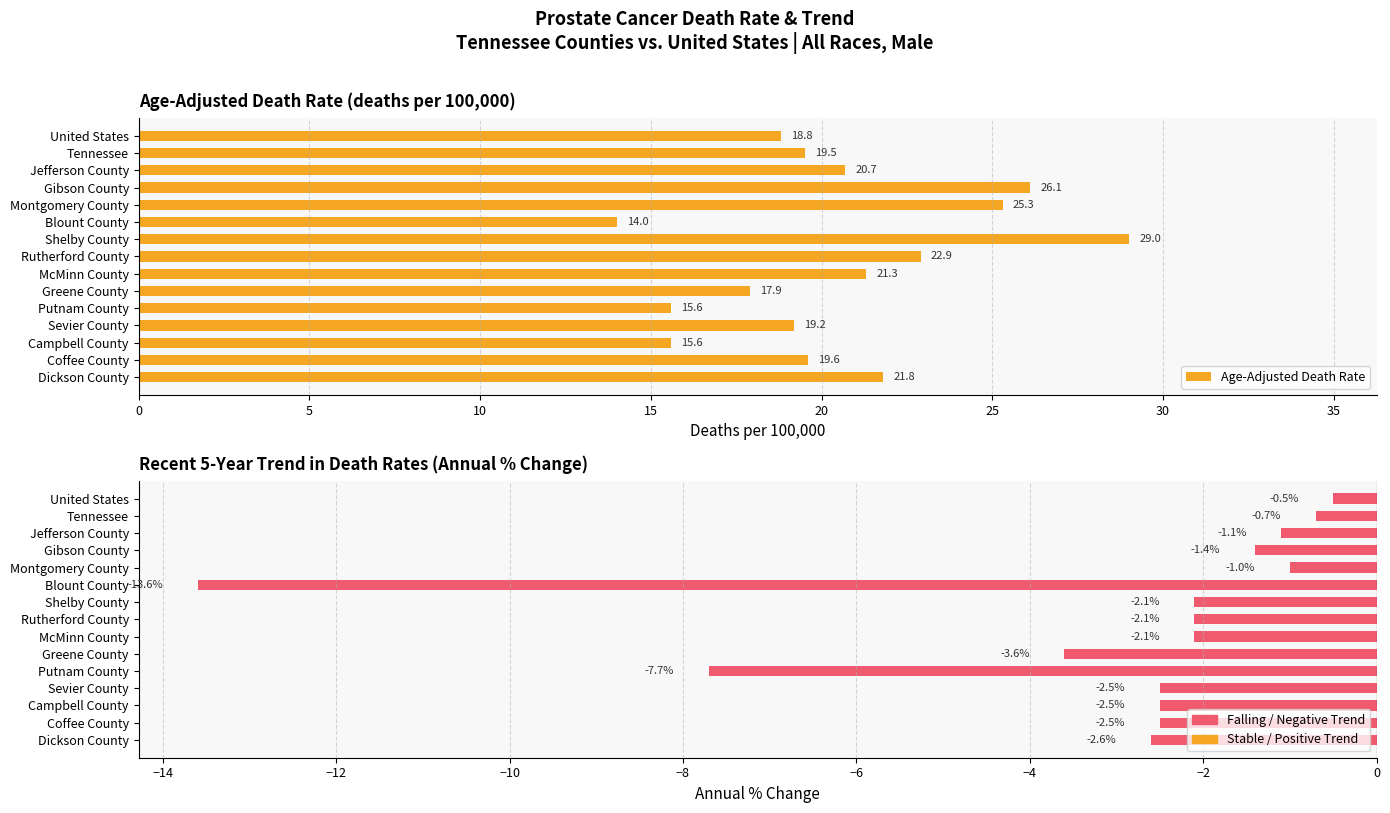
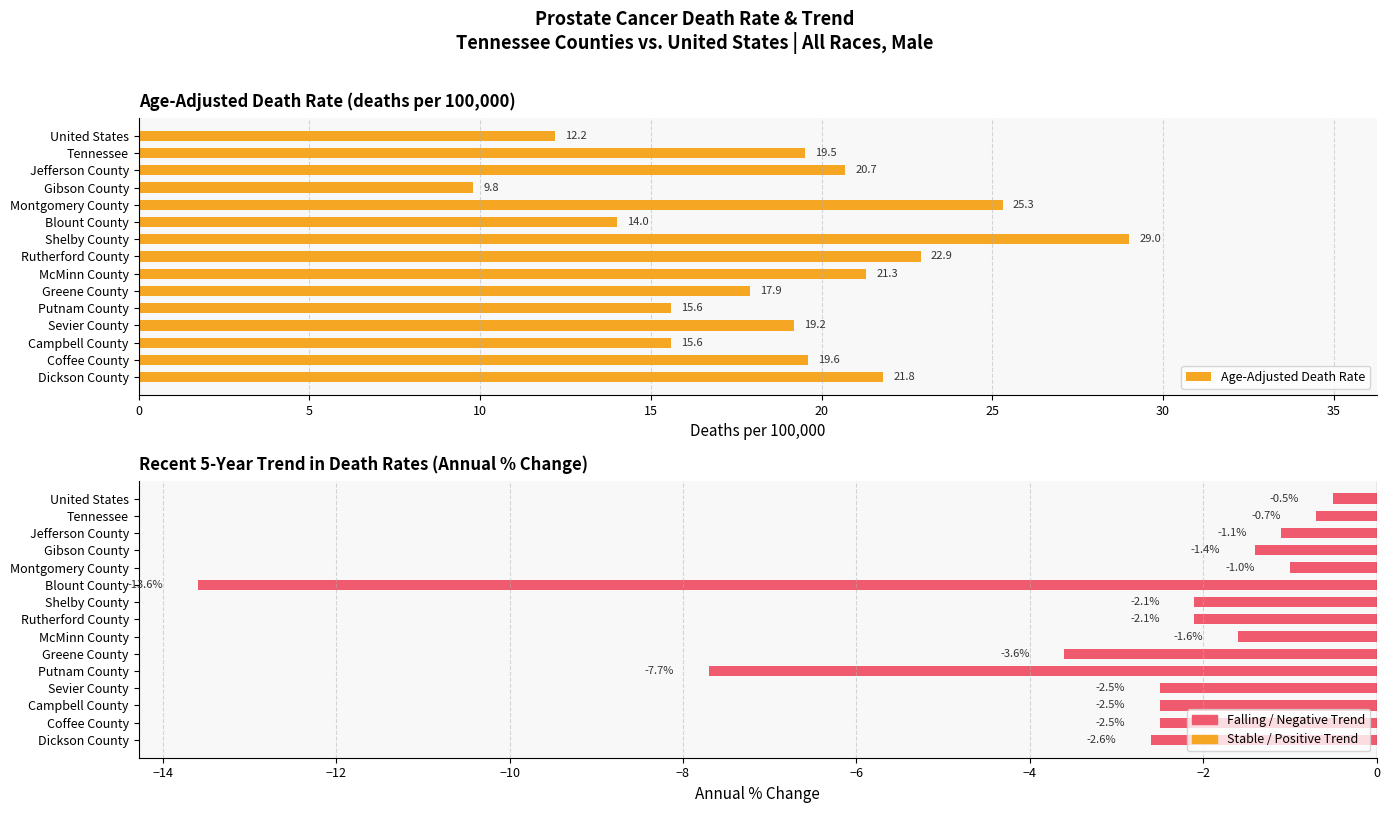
Age-Adjusted Death Rate (deaths per 100,000), United States: 18.8 -> 12.2
Age-Adjusted Death Rate (deaths per 100,000), Gibson County: 26.1 -> 9.8
Recent 5-Year Trend in Death Rates (Annual % Change), McMinn County: -2.1% -> -1.6%
